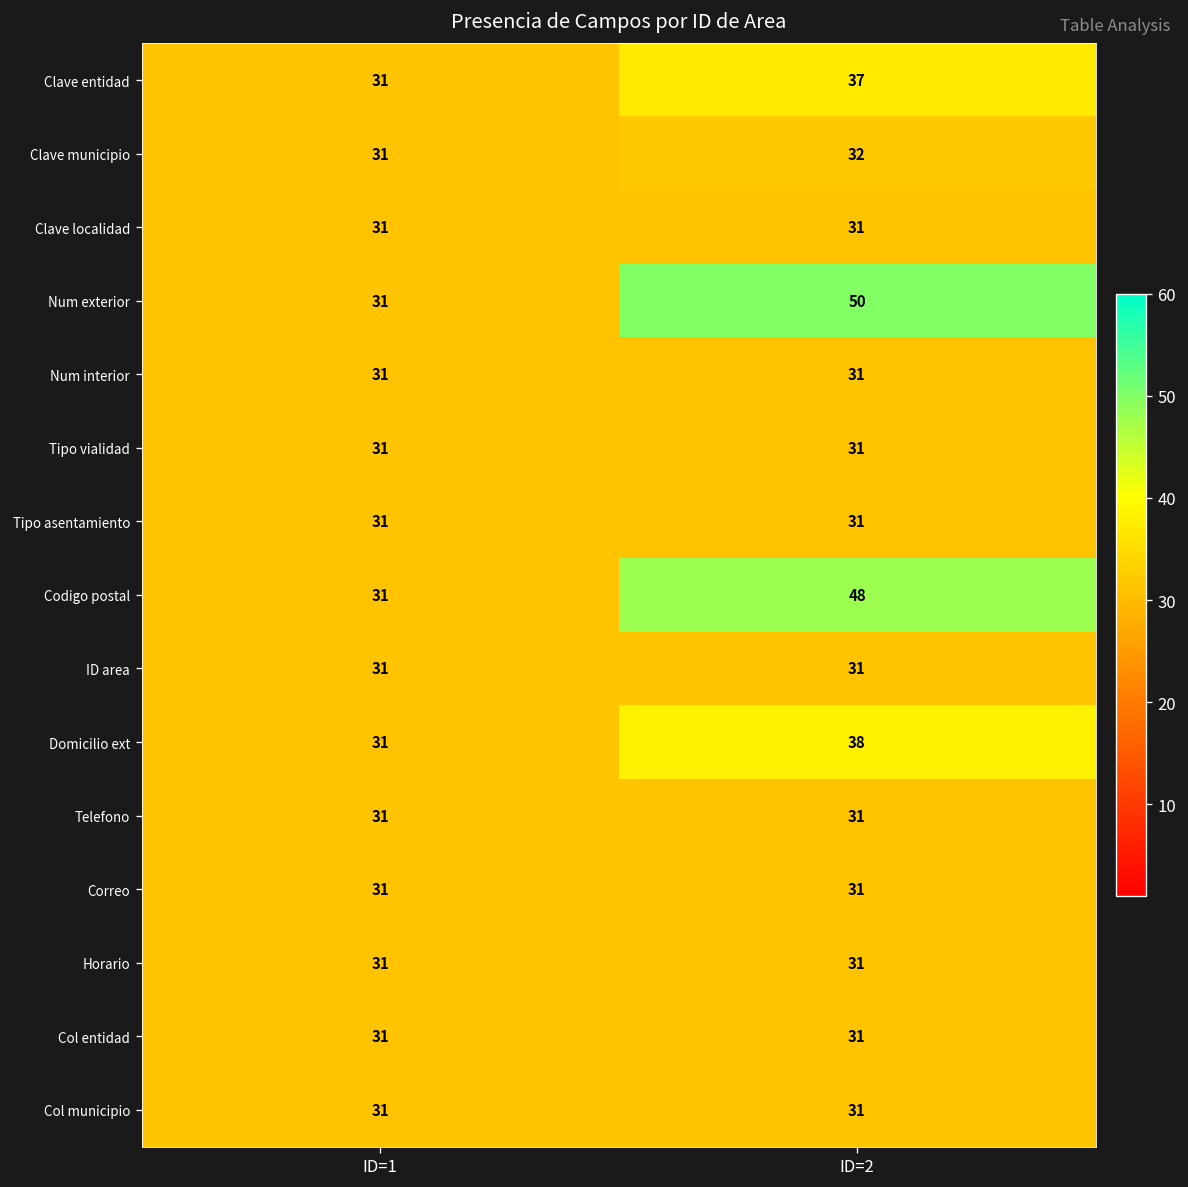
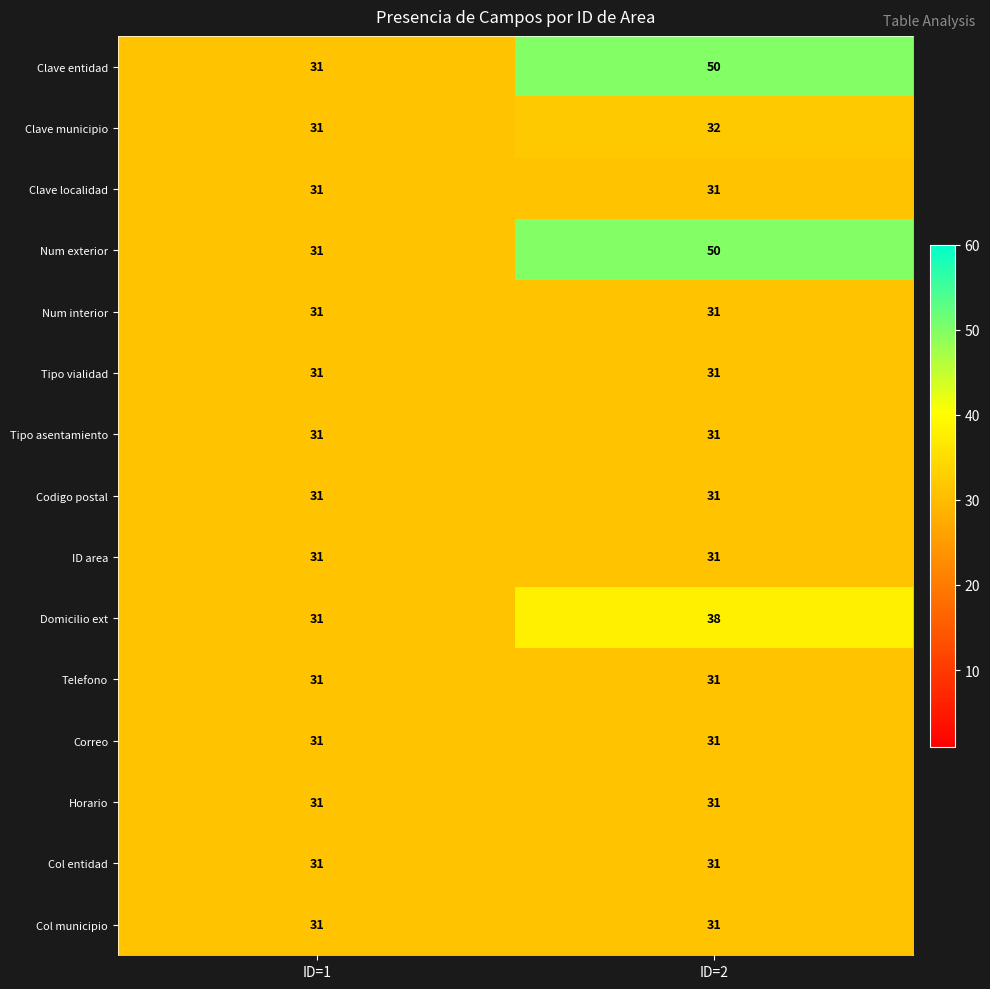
Clave entidad, ID=2: 37 -> 50
Codigo postal, ID=2: 48 -> 31
